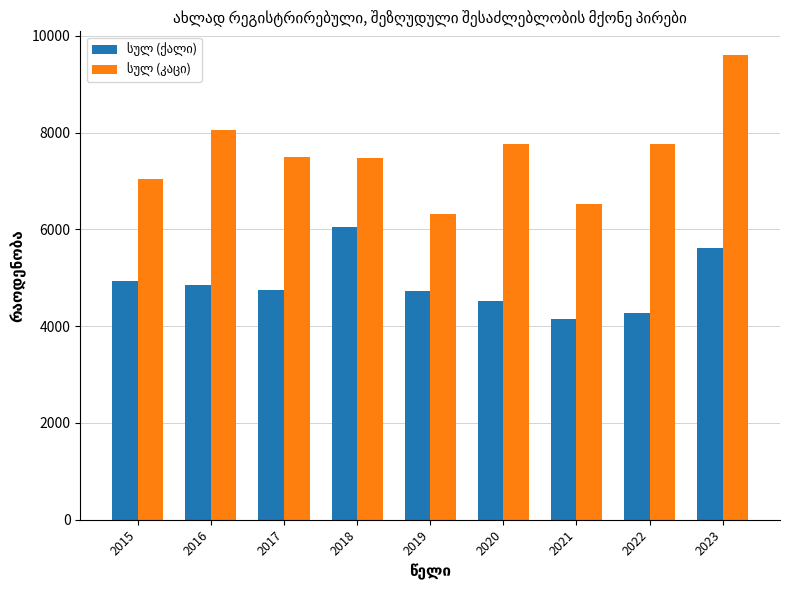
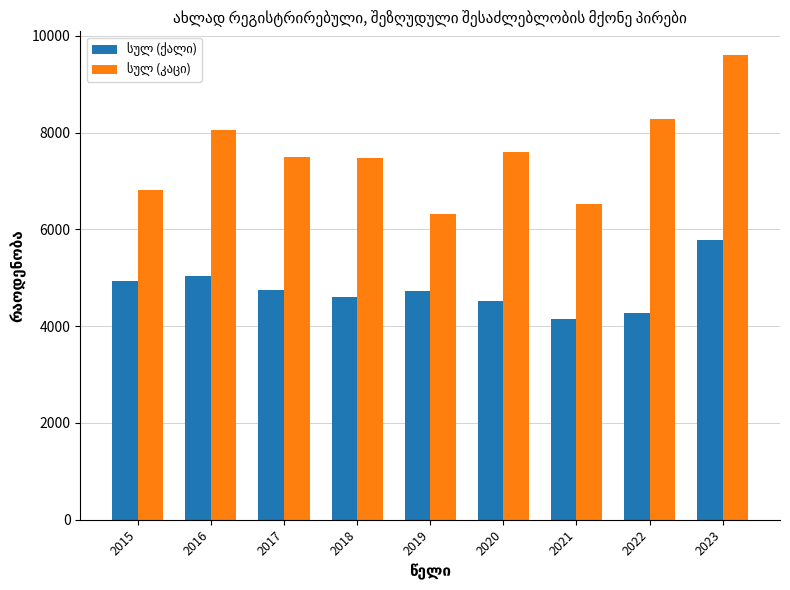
სულ (კაცი), 2015: 7000 -> 6800
სულ (ქალი), 2016: 4900 -> 5000
სულ (ქალი), 2018: 6100 -> 4600
სულ (კაცი), 2020: 7800 -> 7600
სულ (კაცი), 2022: 7800 -> 8300
სულ (ქალი), 2023: 5600 -> 5800
